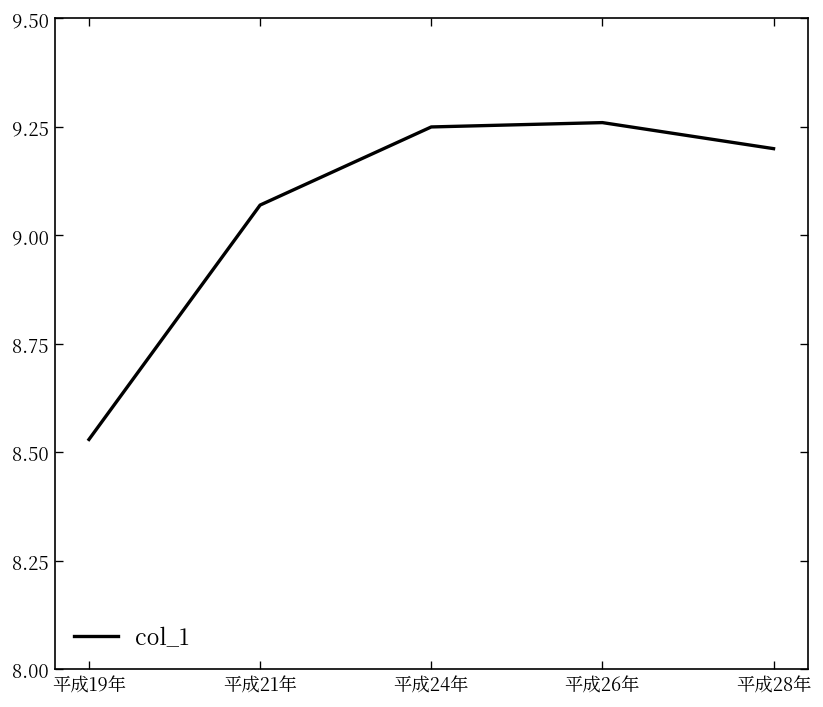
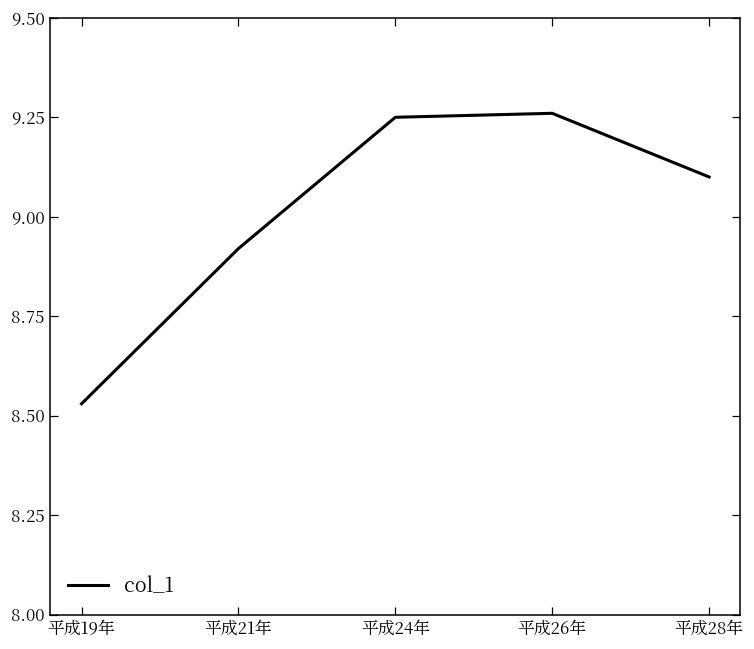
平成21年: 9.07 -> 8.92
平成28年: 9.2 -> 9.1
